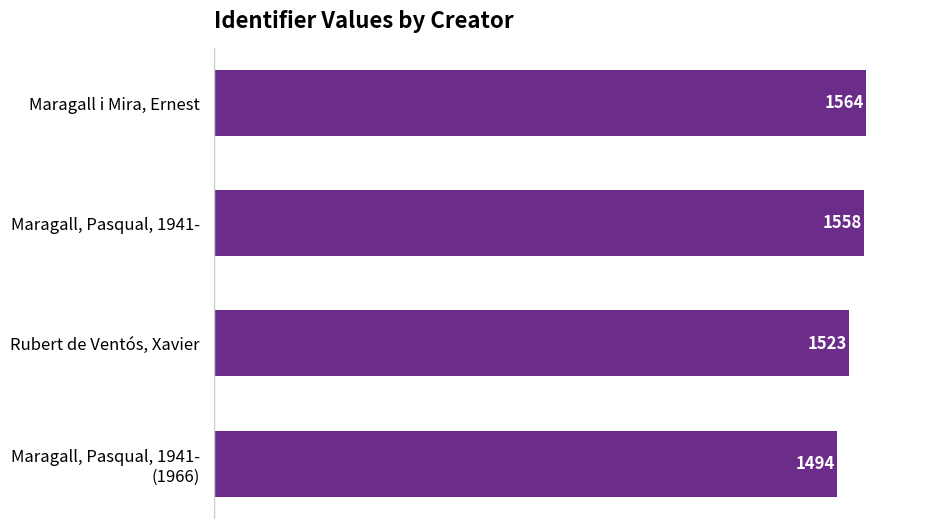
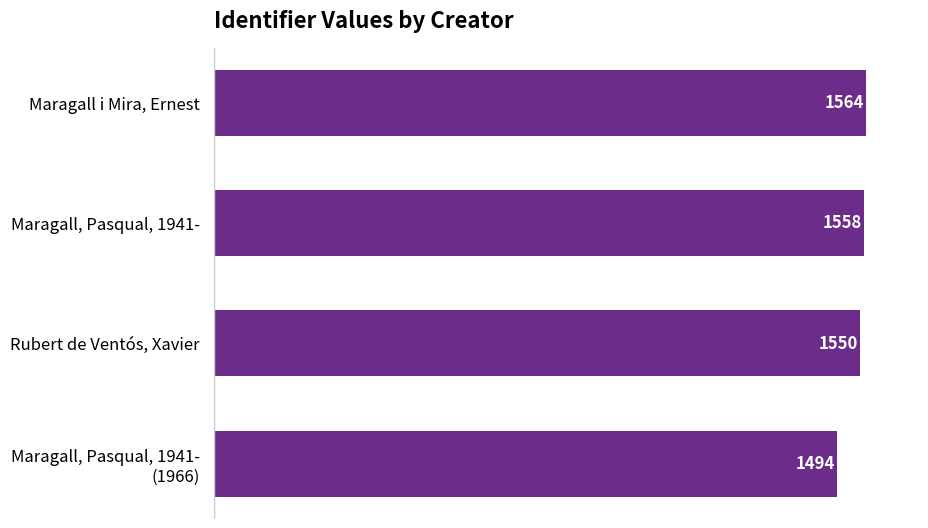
Rubert de Ventós, Xavier: 1523 -> 1550
